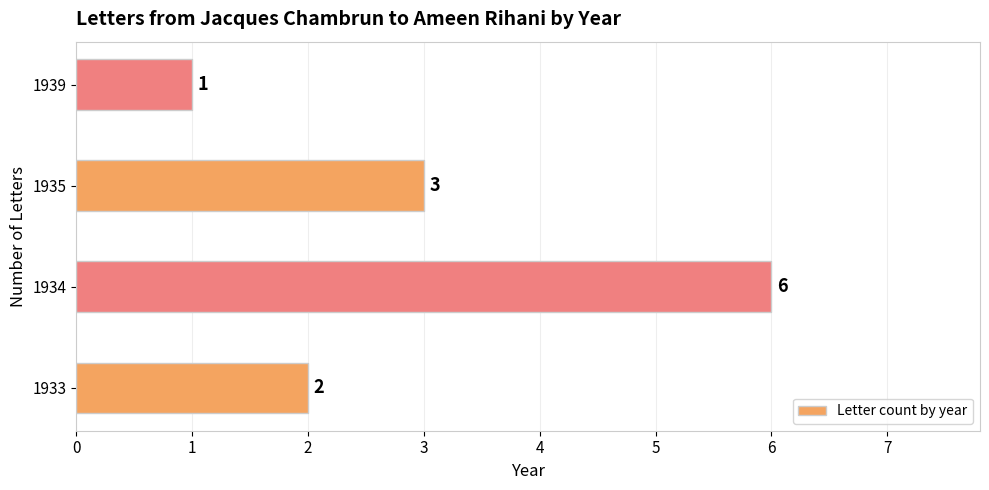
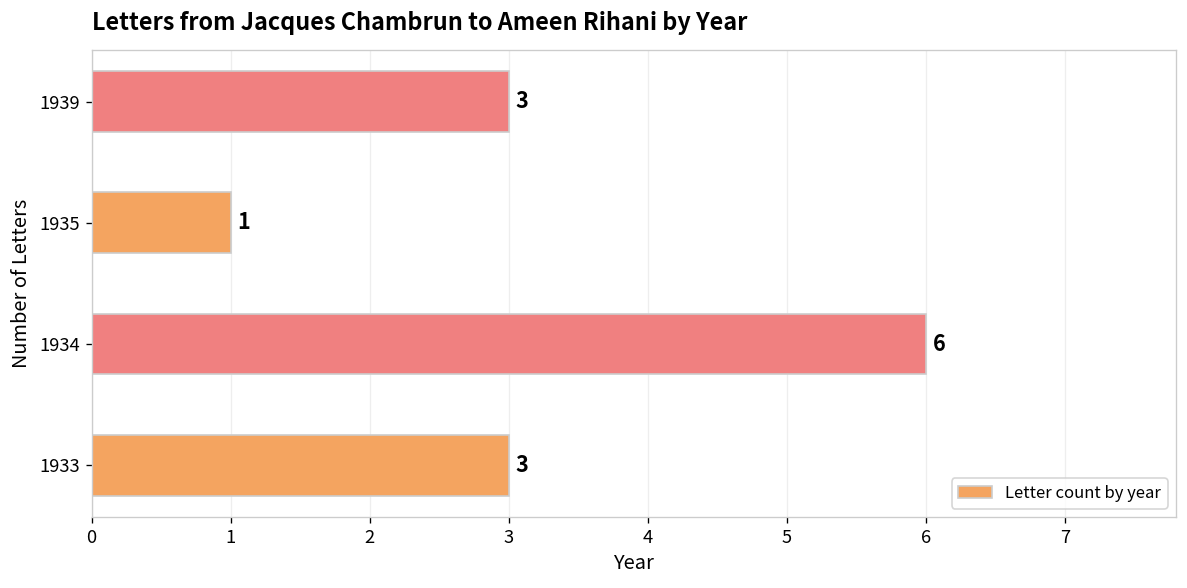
1939: 1 -> 3
1935: 3 -> 1
1933: 2 -> 3
